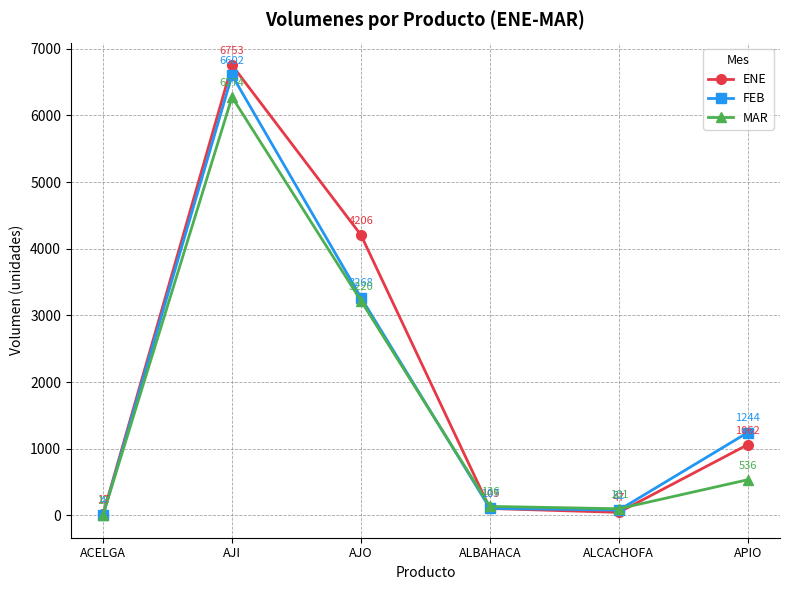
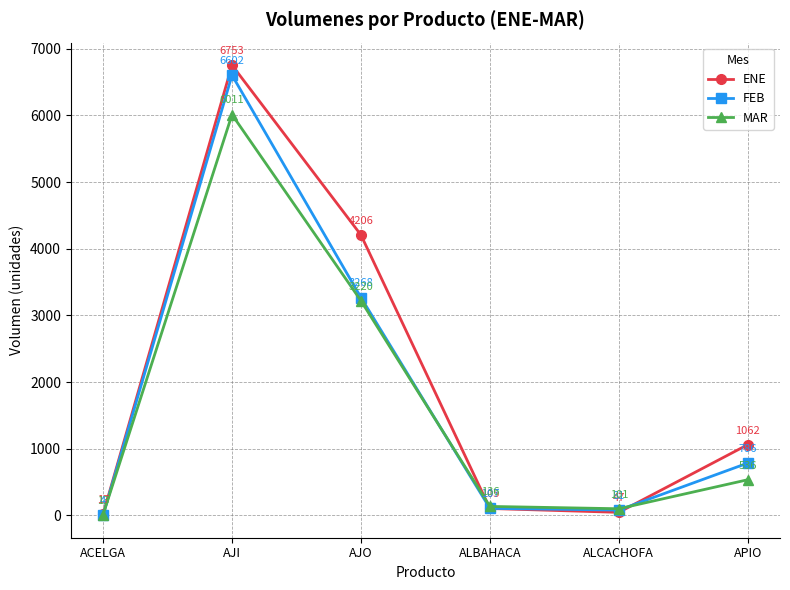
MAR, AJI: 6274 -> 6011
FEB, APIO: 1244 -> 786
